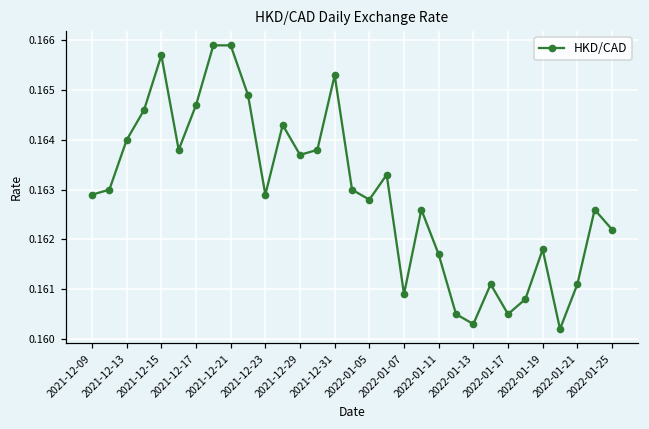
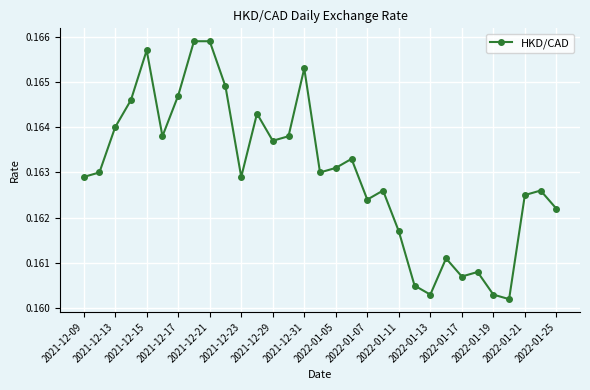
2022-01-05: 0.1628 -> 0.1631
2022-01-07: 0.1609 -> 0.1624
2022-01-17: 0.1605 -> 0.1607
2022-01-19: 0.1618 -> 0.1603
2022-01-21: 0.1611 -> 0.1625
